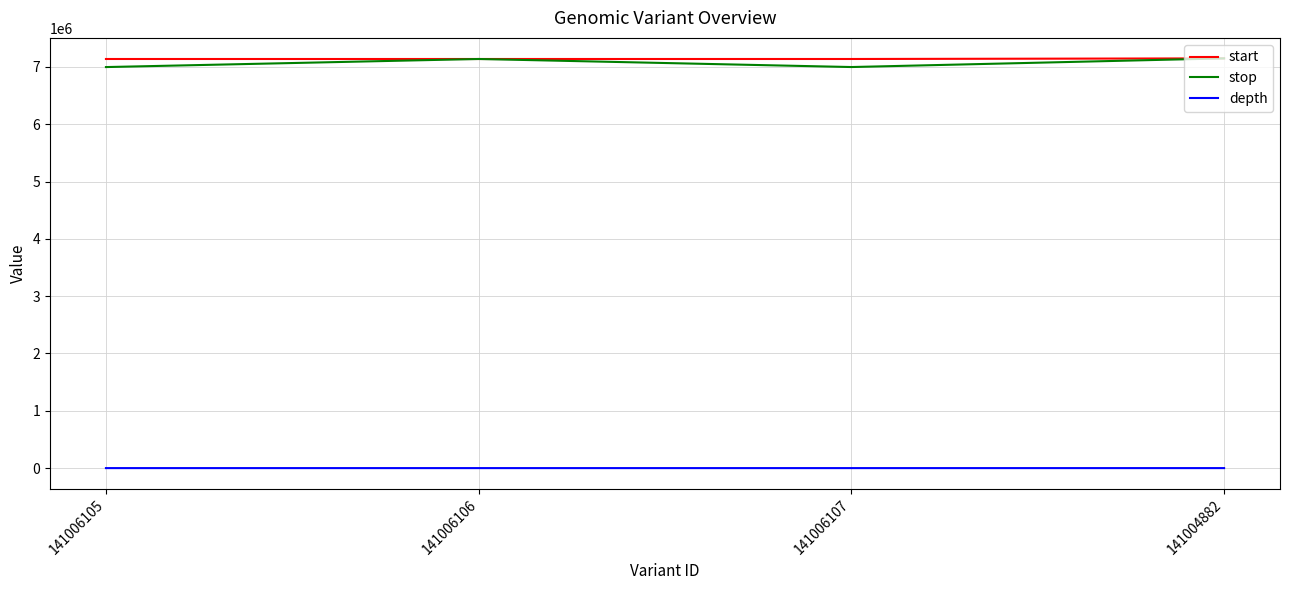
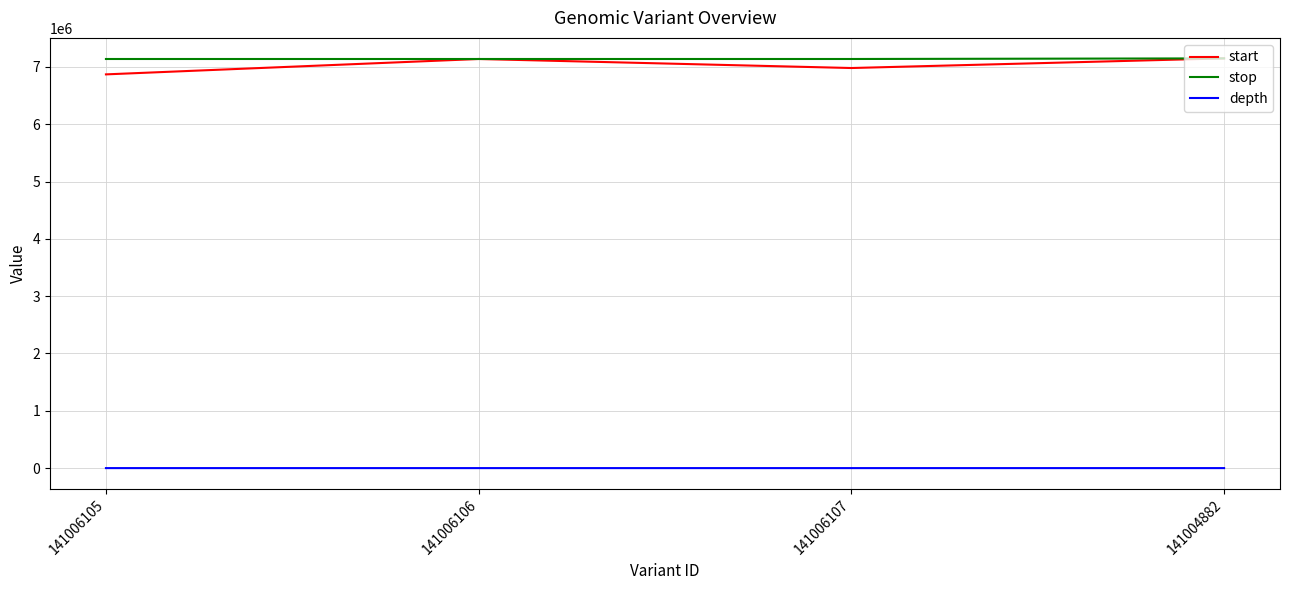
start, 141006105: 7100000 -> 6900000
stop, 141006105: 7000000 -> 7100000
start, 141006107: 7100000 -> 7000000
stop, 141006107: 7000000 -> 7100000
